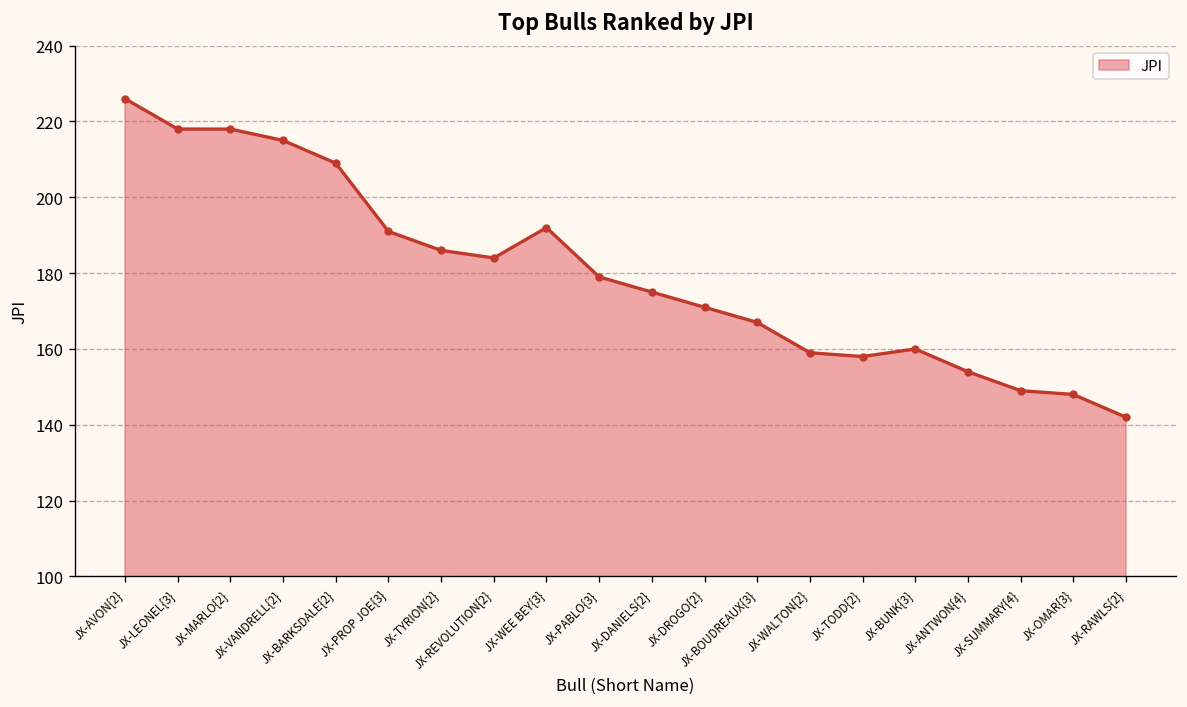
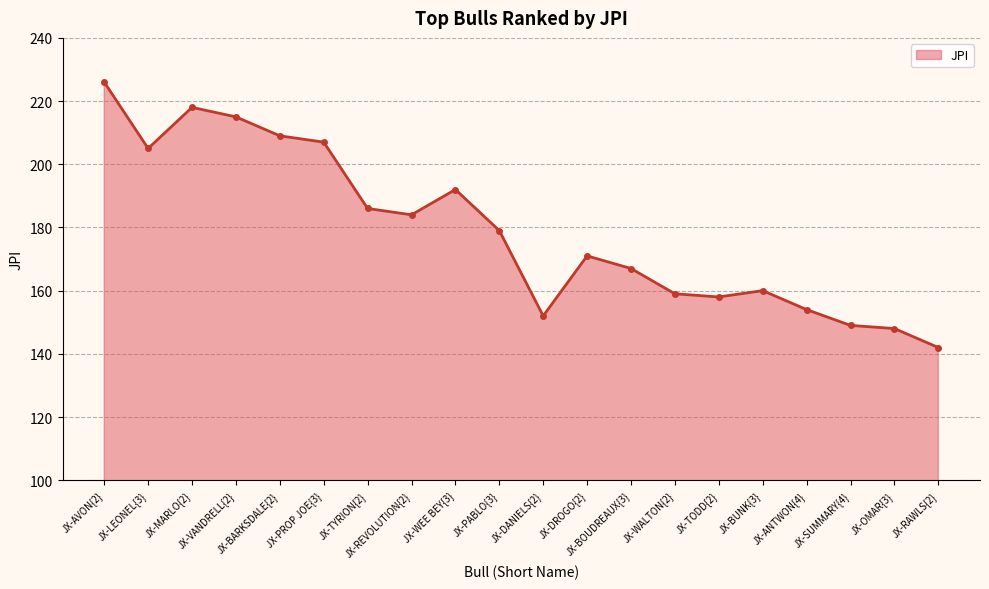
JX-LEONEL{3}: 218 -> 205
JX-PROP JOE{3}: 191 -> 207
JX-DANIELS{2}: 175 -> 152
